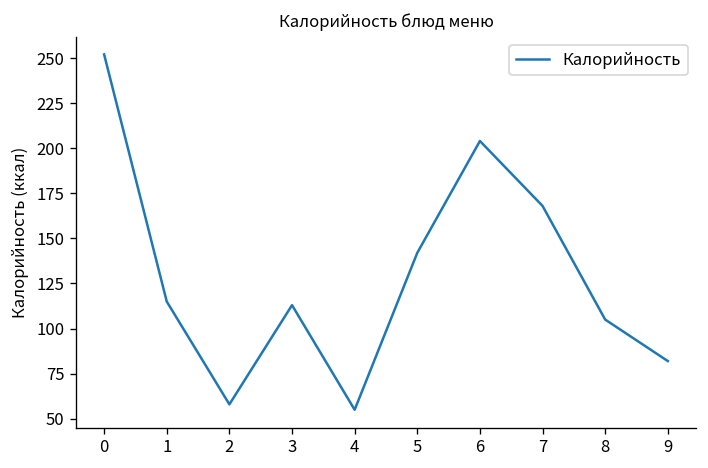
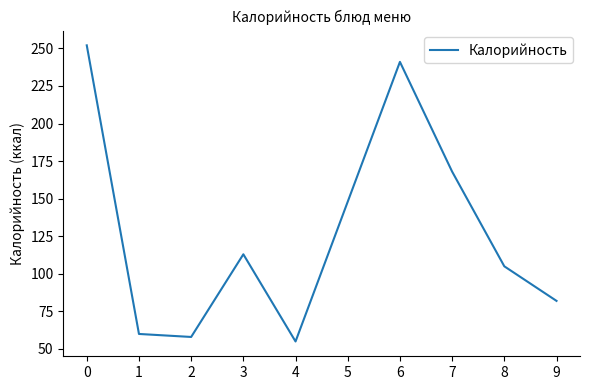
1: 115 -> 60
5: 142 -> 148
6: 204 -> 241
